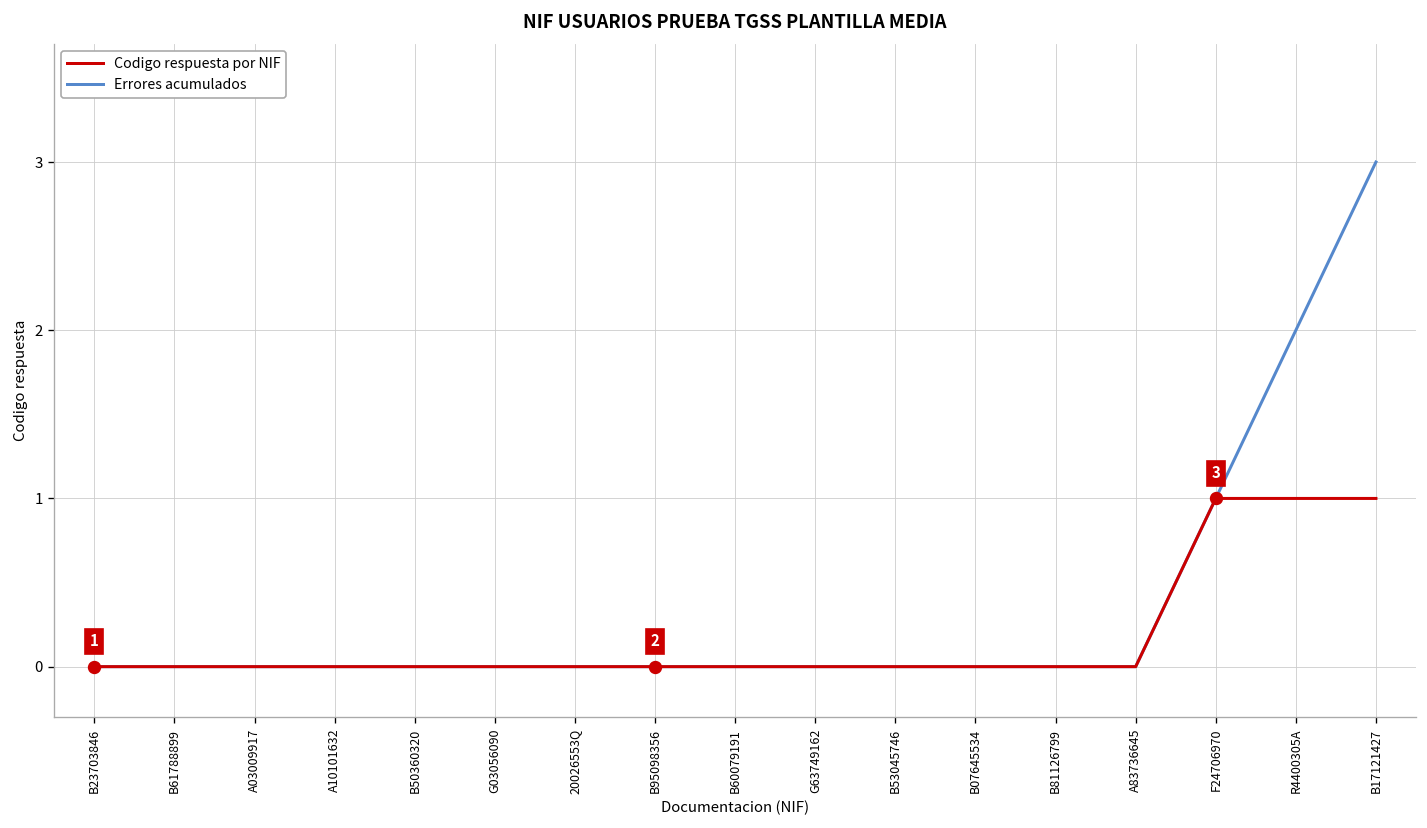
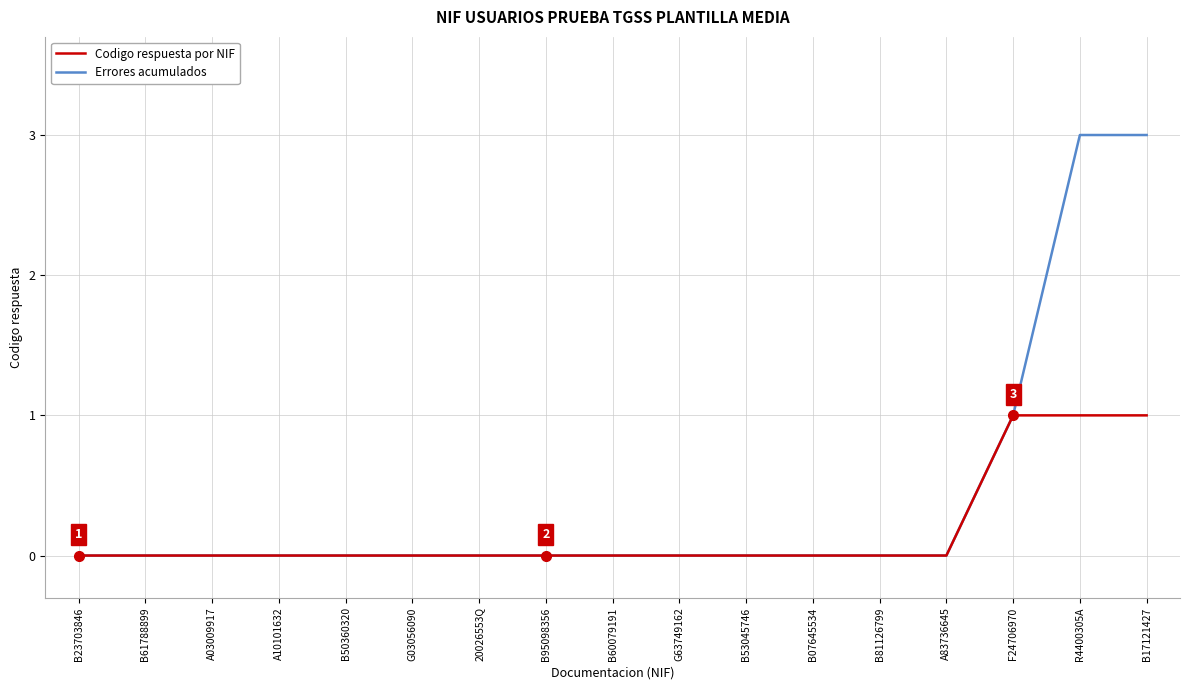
Errores acumulados, R4400305A: 2 -> 3
